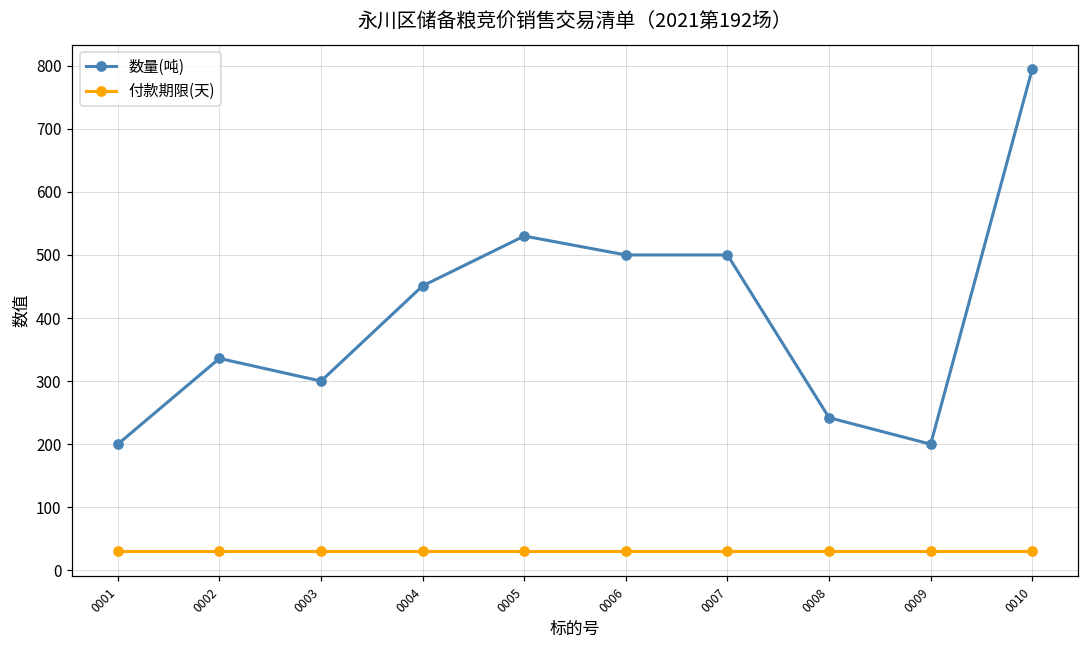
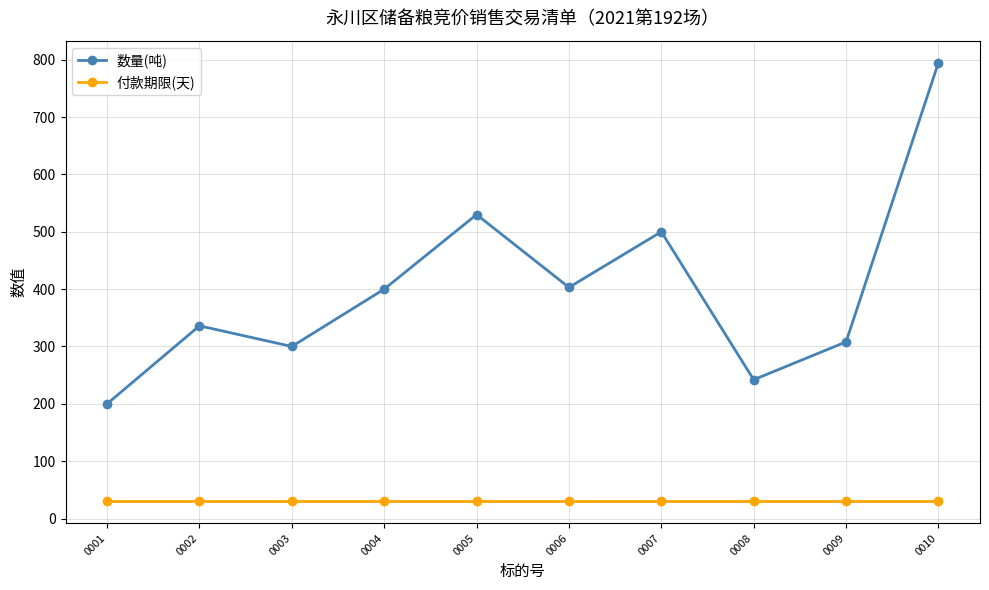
数量(吨), 0004: 450 -> 400
数量(吨), 0006: 500 -> 400
数量(吨), 0009: 200 -> 310
